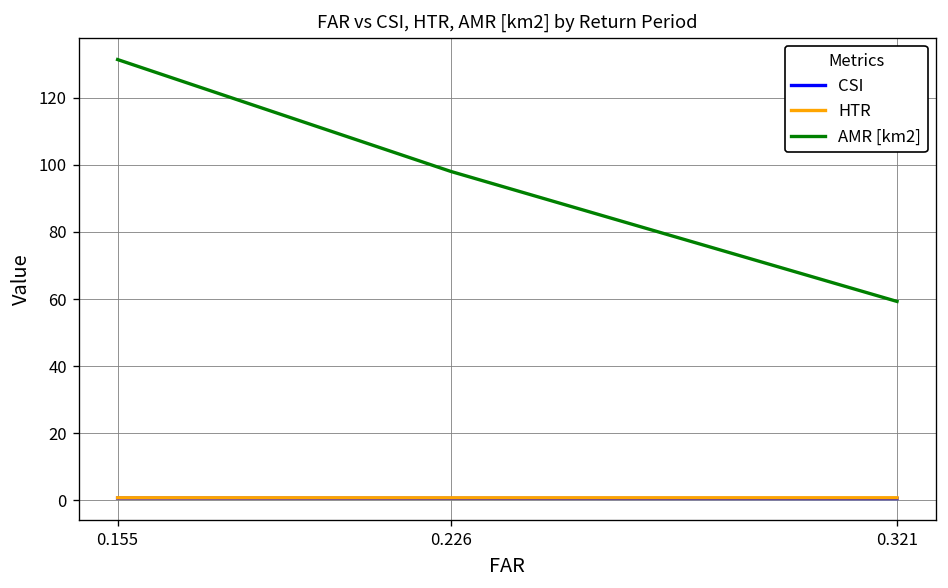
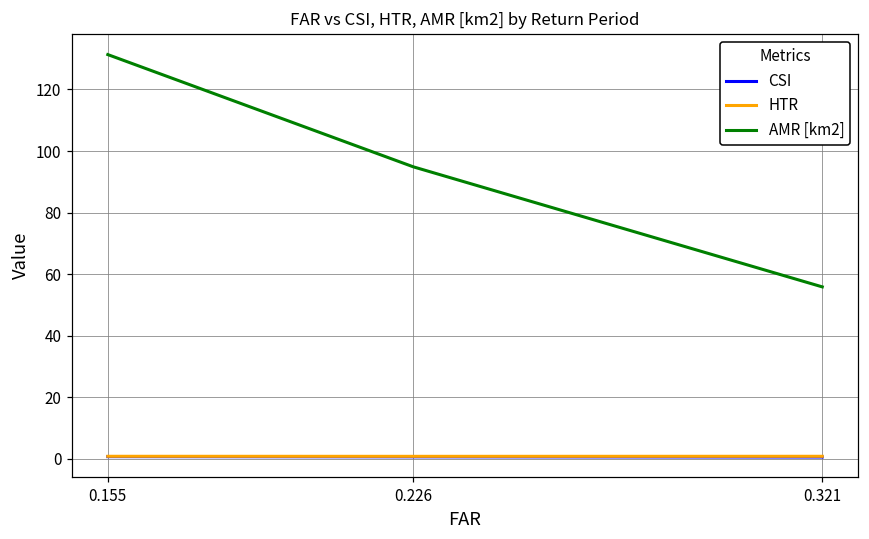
AMR [km2], 0.226: 98 -> 95
AMR [km2], 0.321: 59 -> 56
